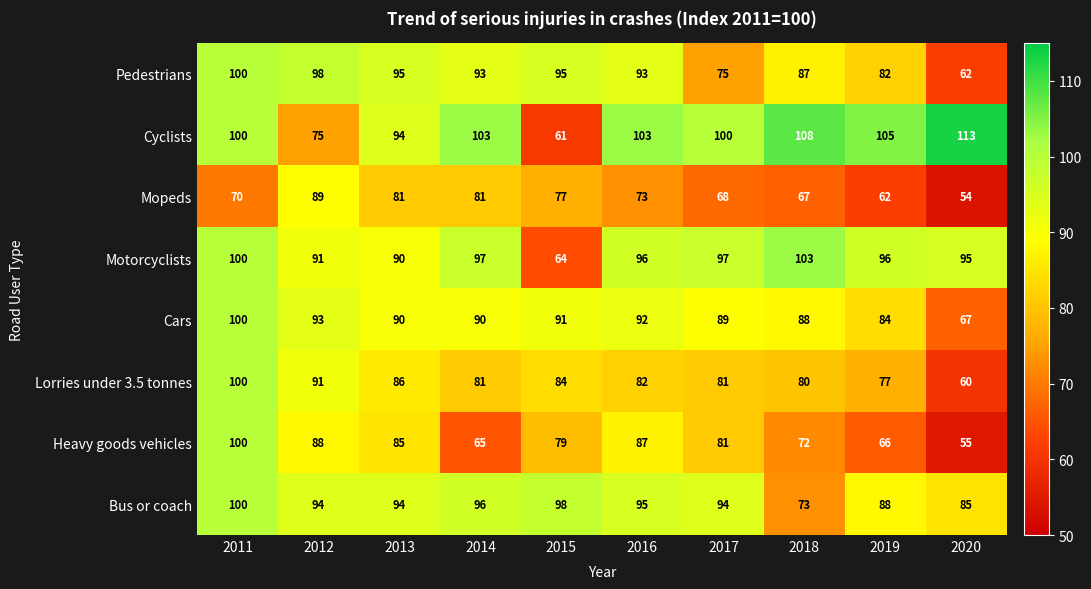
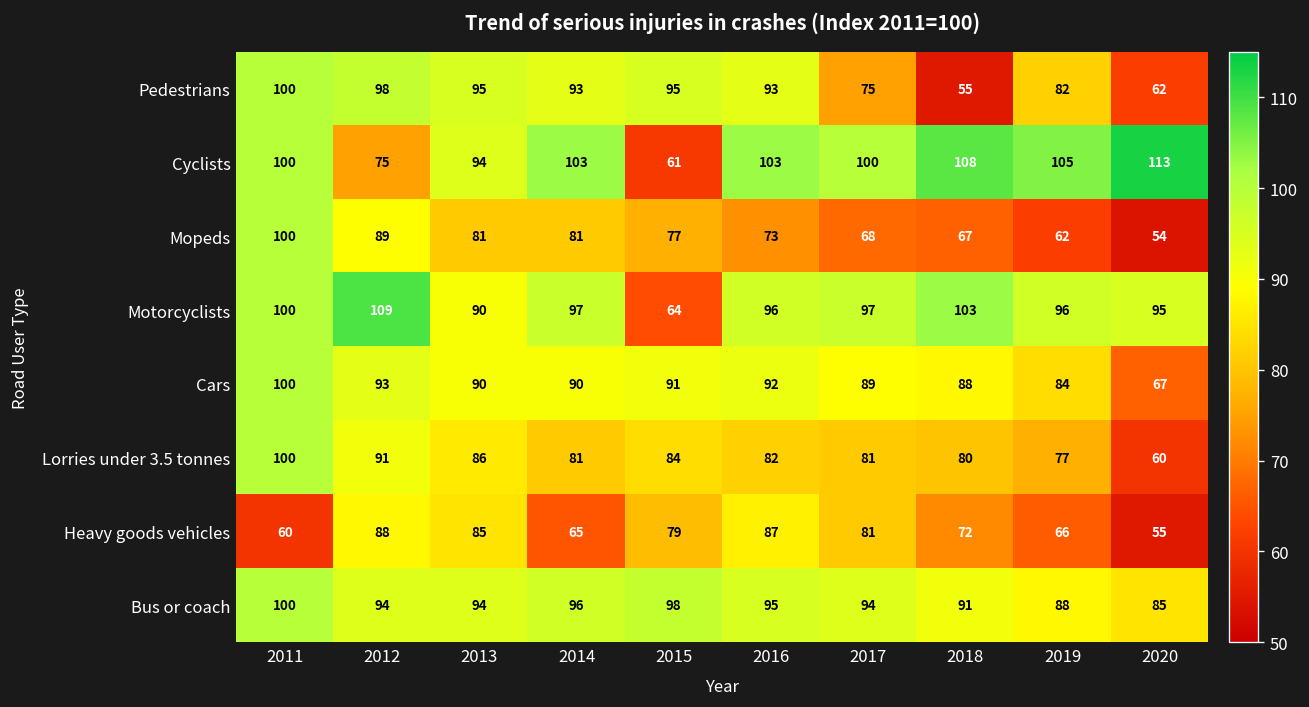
Pedestrians, 2018: 87 -> 55
Mopeds, 2011: 70 -> 100
Motorcyclists, 2012: 91 -> 109
Heavy goods vehicles, 2011: 100 -> 60
Bus or coach, 2018: 73 -> 91
